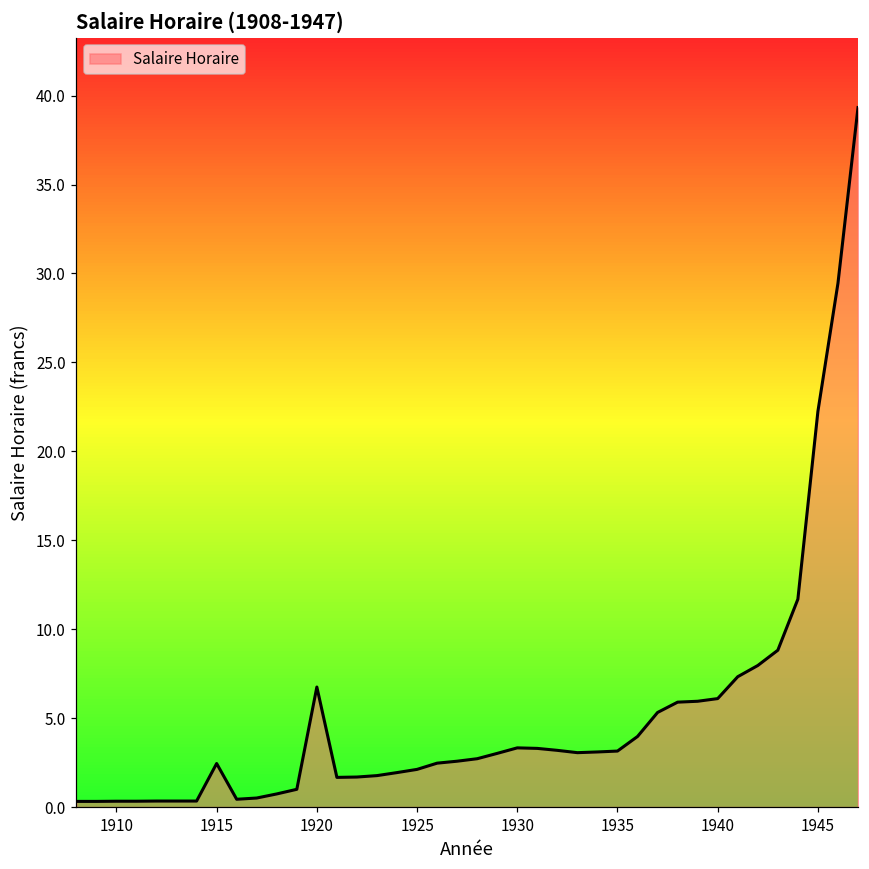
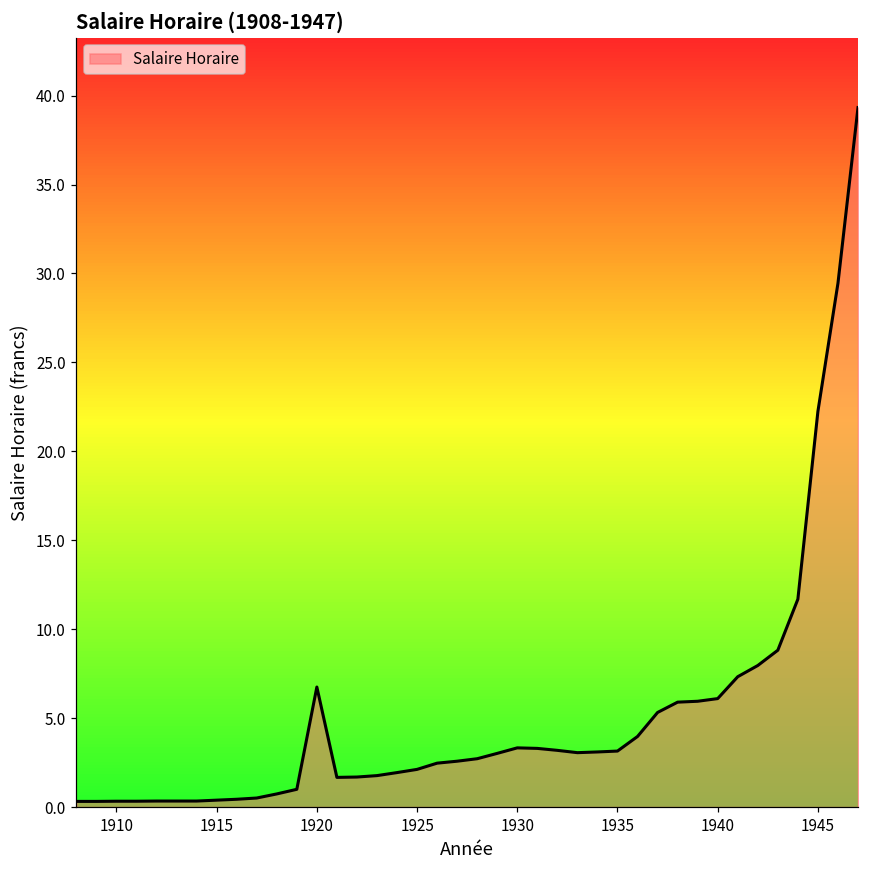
1915: 2.5 -> 0.4
